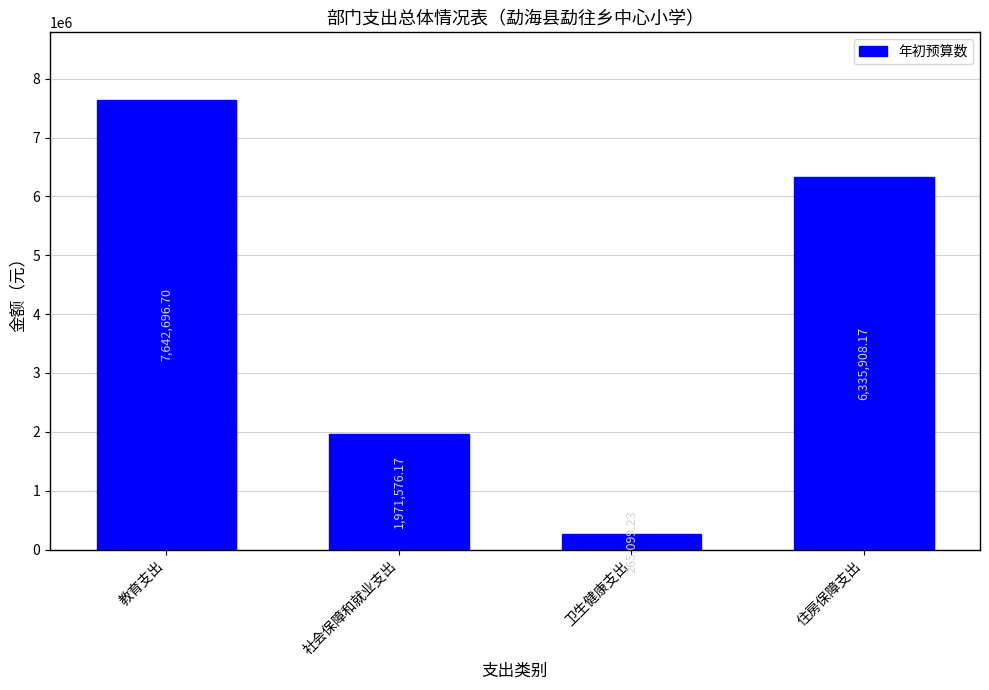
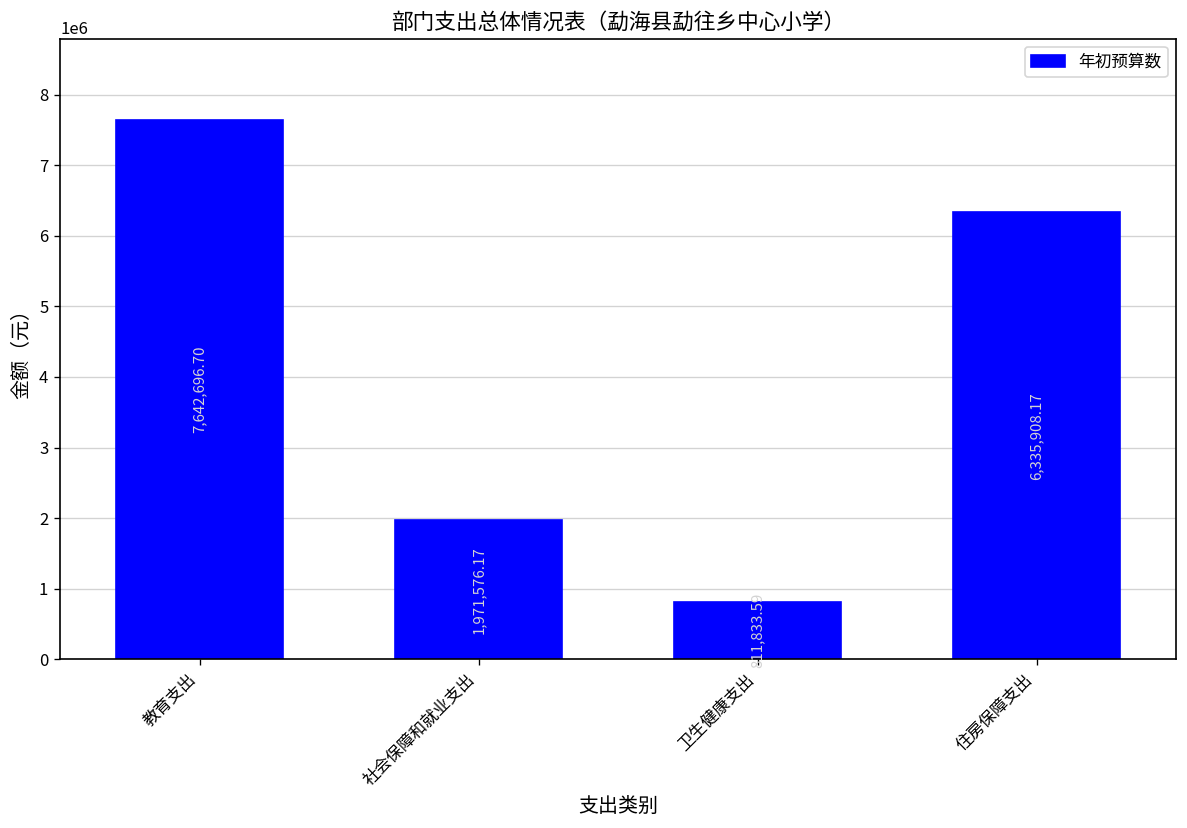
卫生健康支出: 300000 -> 800000
